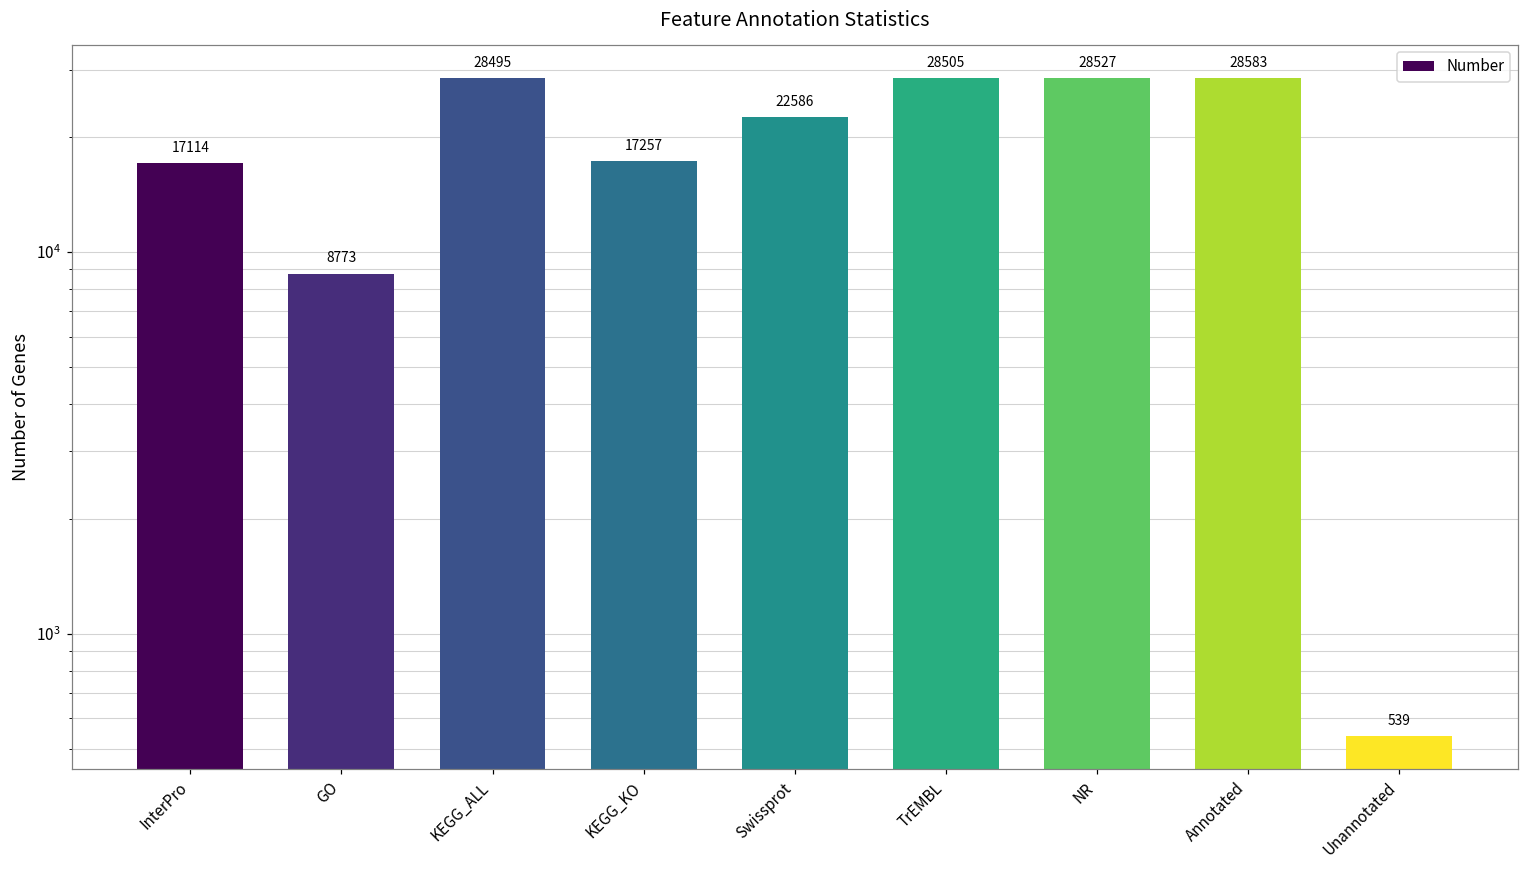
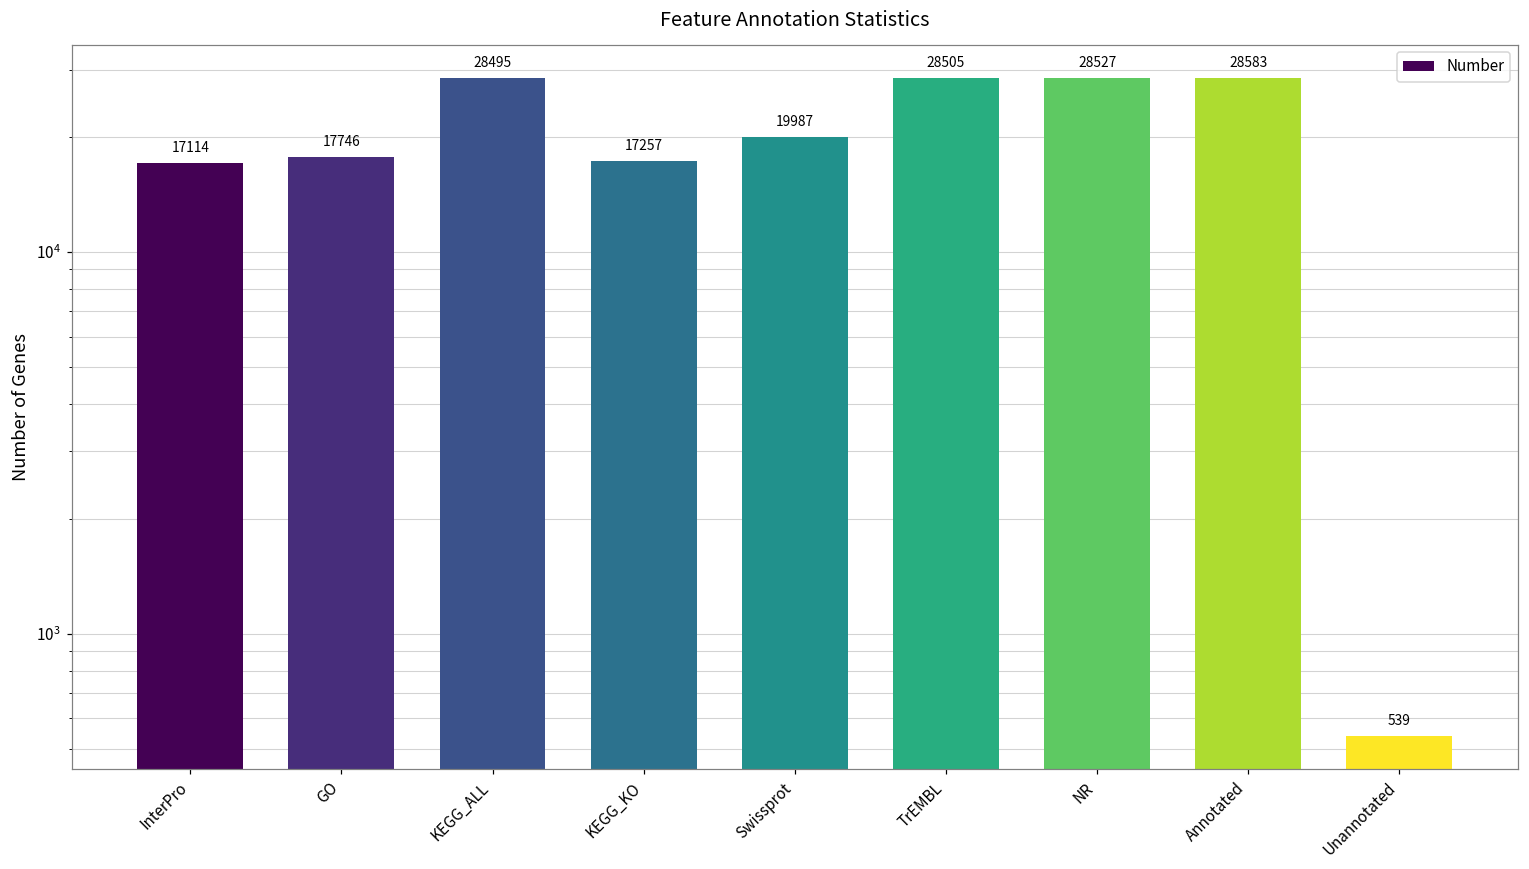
GO: 8773 -> 17746
Swissprot: 22586 -> 19987
